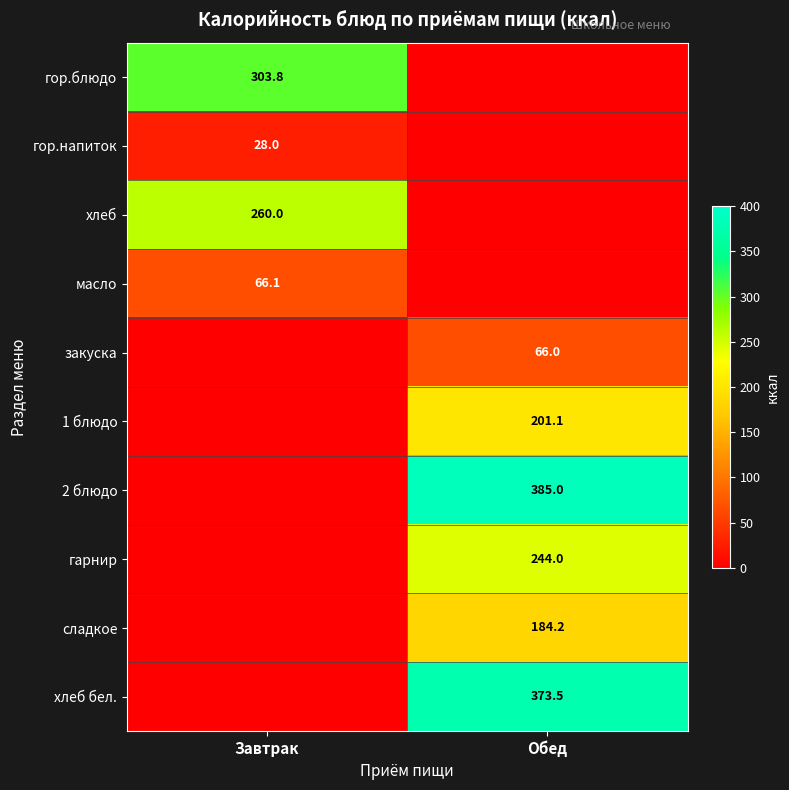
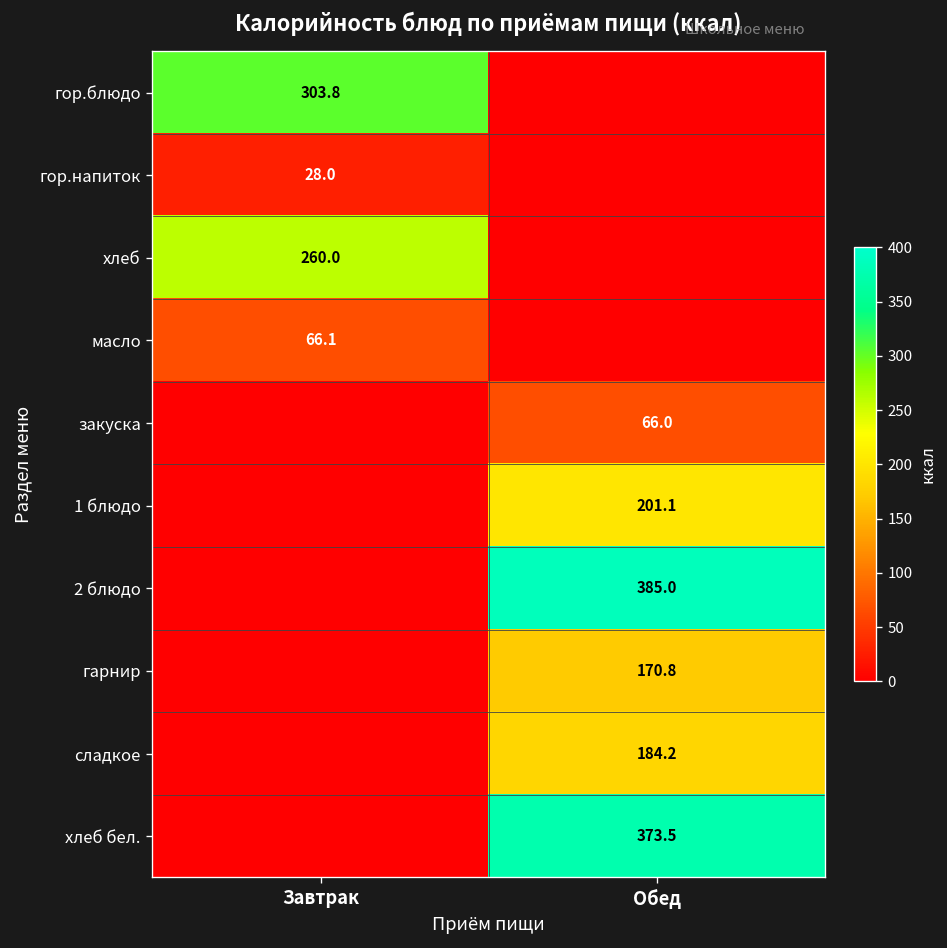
гарнир, Обед: 244.0 -> 170.8
